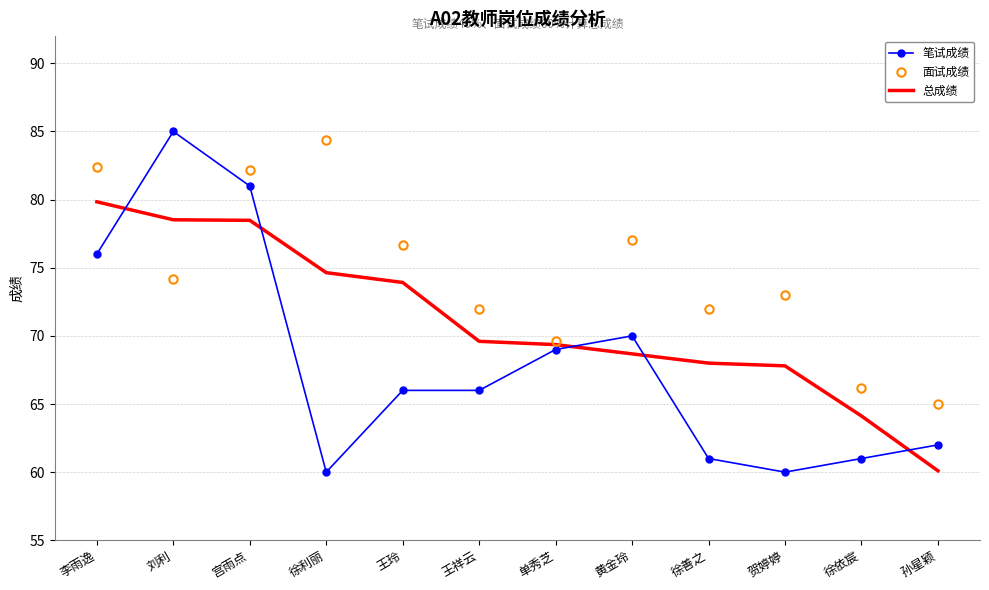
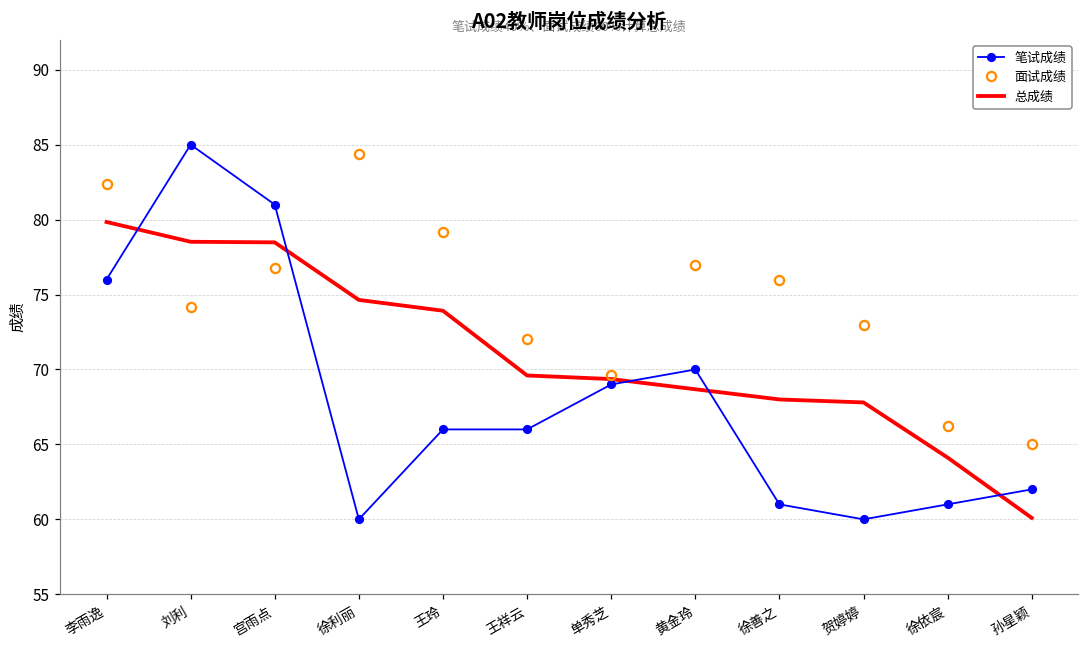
面试成绩, 宫雨点: 82.2 -> 76.8
面试成绩, 王玲: 76.7 -> 79.2
面试成绩, 徐善之: 72 -> 76
